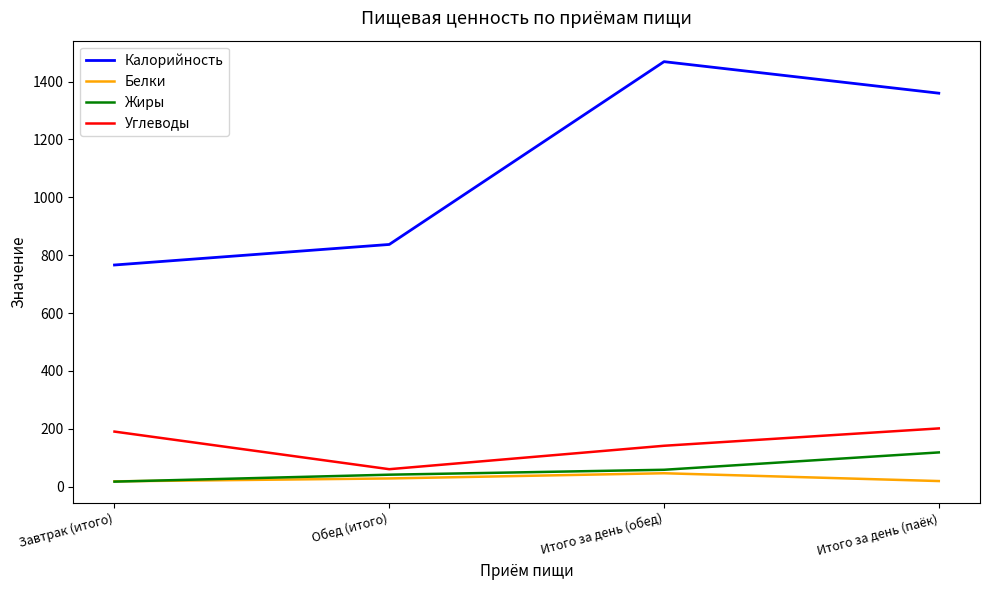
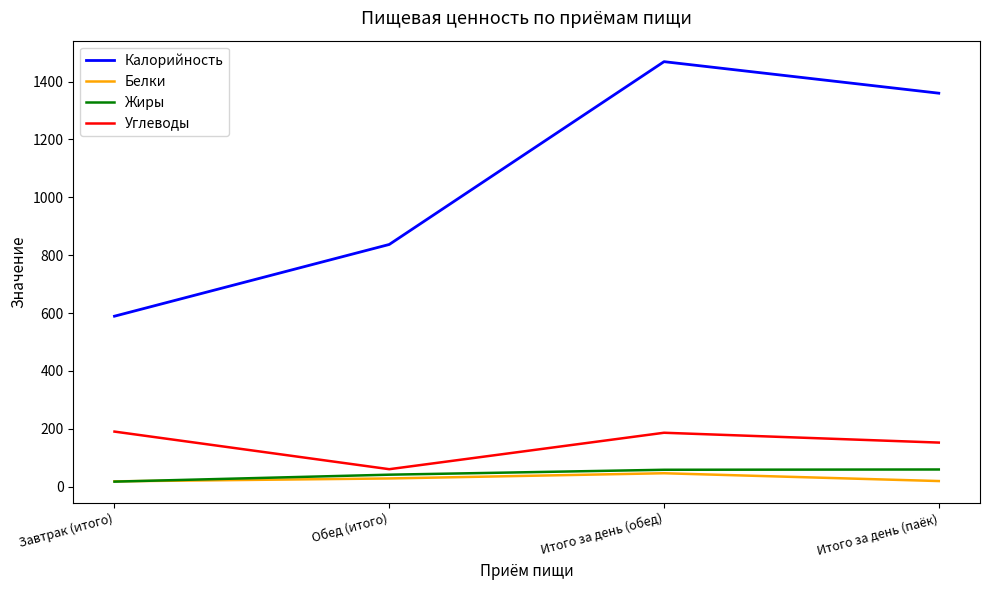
Калорийность, Завтрак (итого): 770 -> 590
Углеводы, Итого за день (обед): 140 -> 190
Жиры, Итого за день (паёк): 120 -> 60
Углеводы, Итого за день (паёк): 200 -> 150
